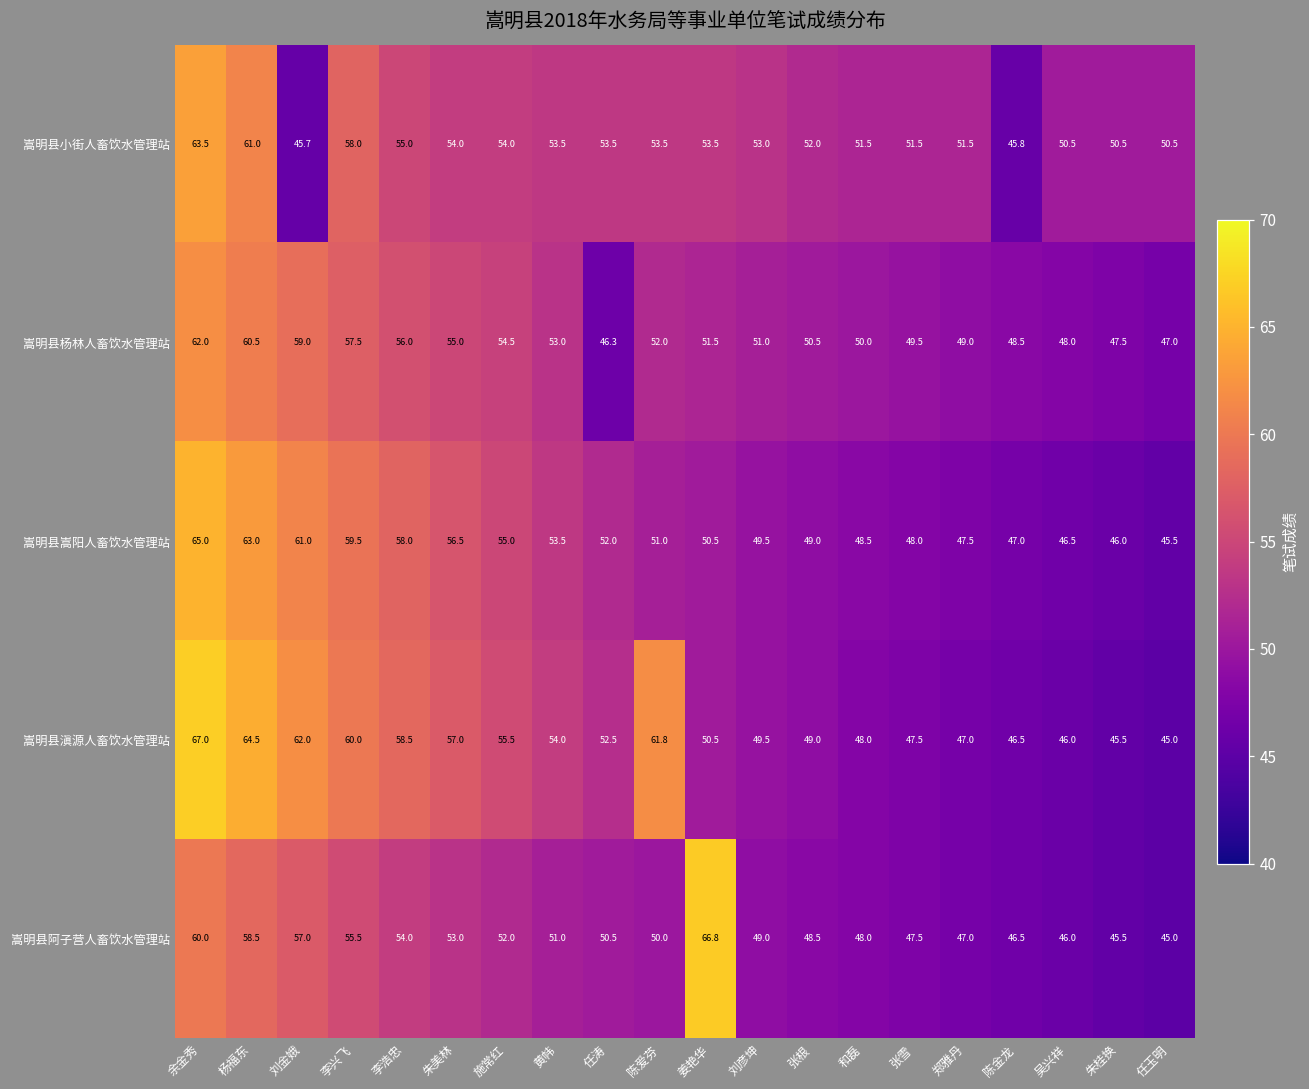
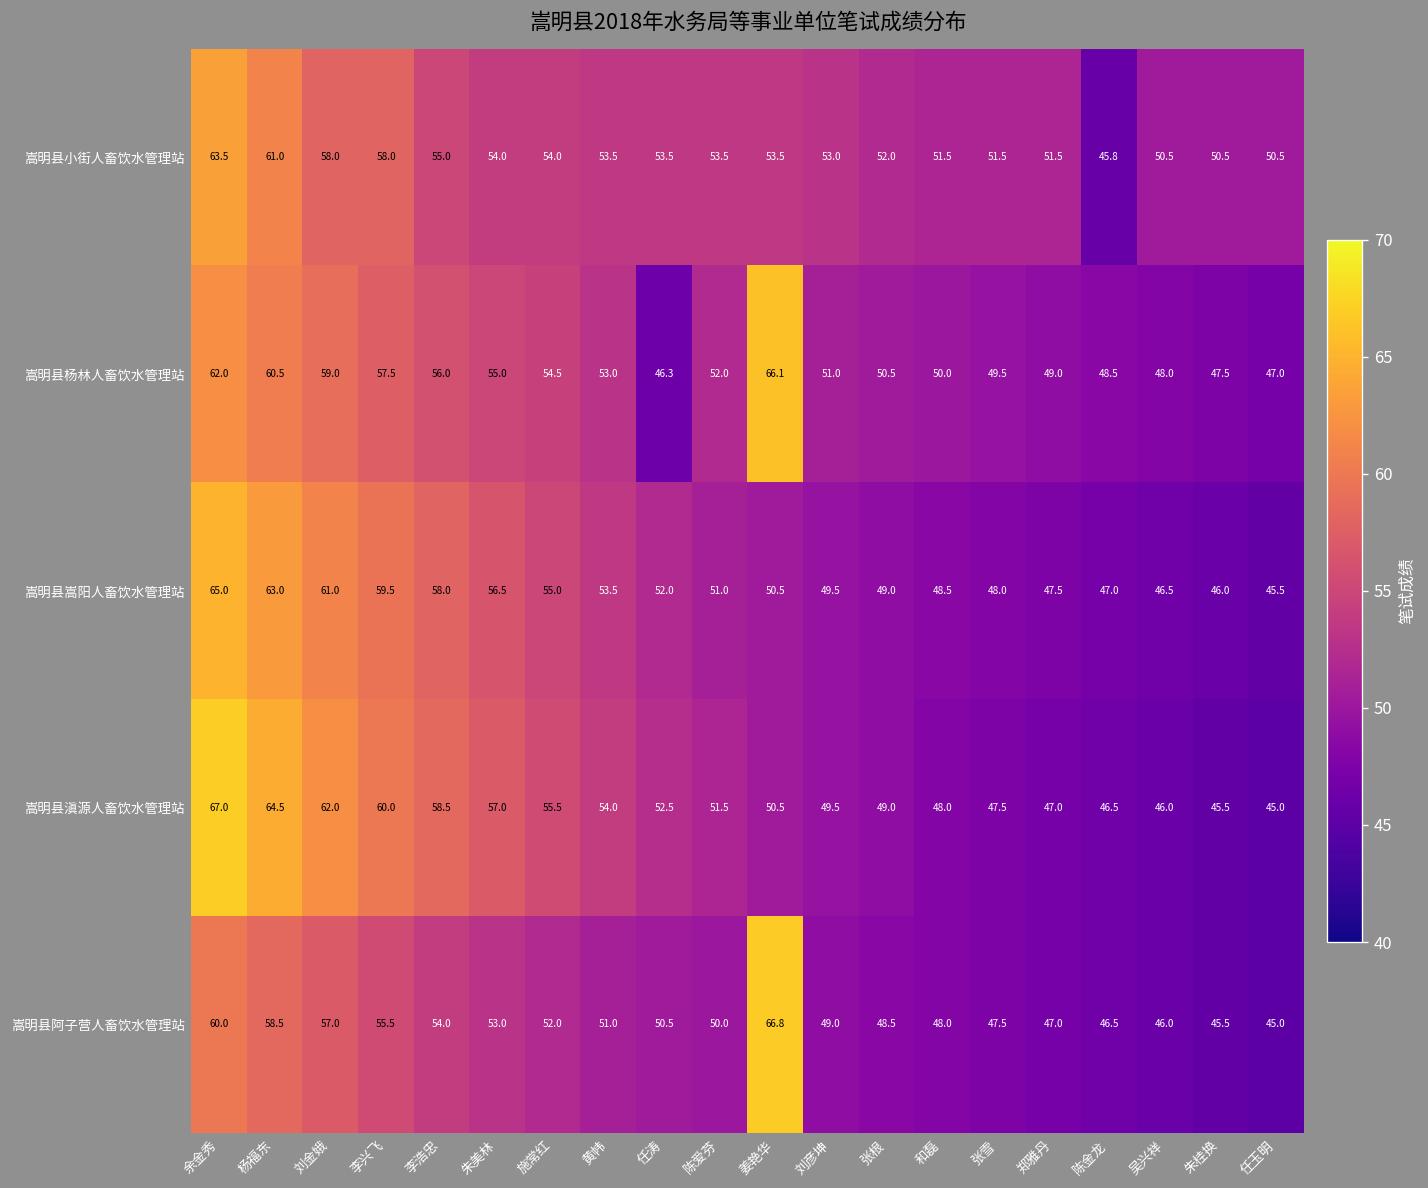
嵩明县小街人畜饮水管理站, 刘金娥: 45.7 -> 58.0
嵩明县杨林人畜饮水管理站, 姜艳华: 51.5 -> 66.1
嵩明县滇源人畜饮水管理站, 陈爱芬: 61.8 -> 51.5
